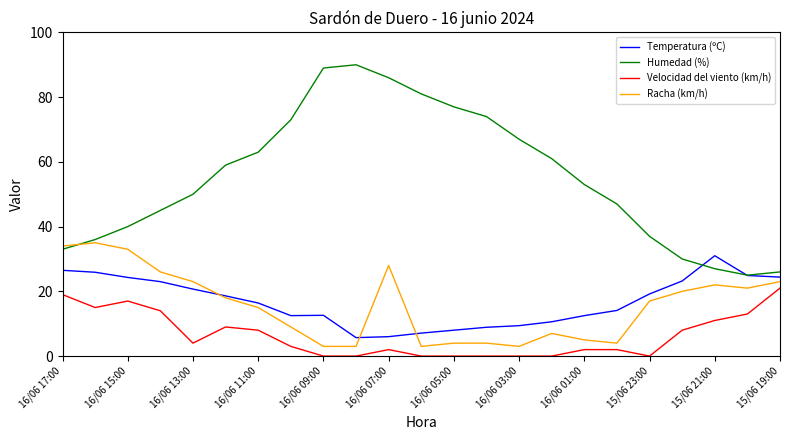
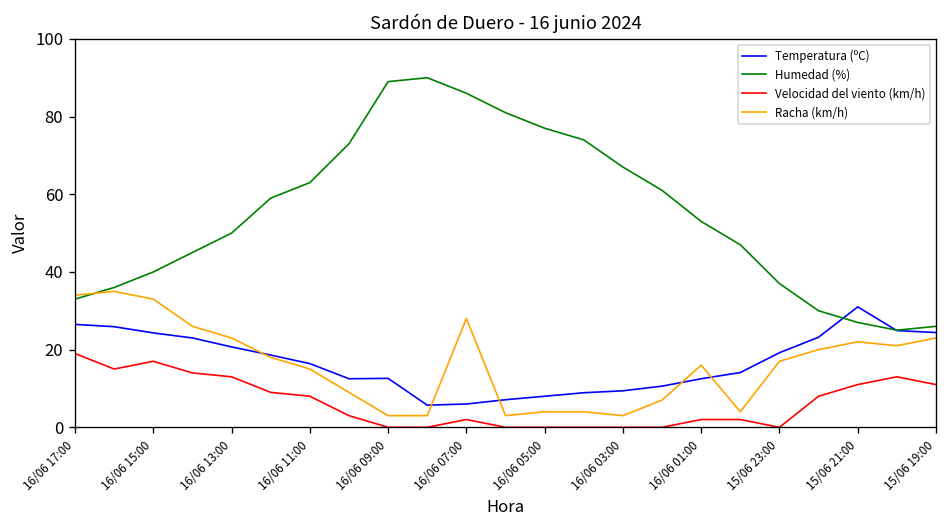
Velocidad del viento (km/h), 16/06 13:00: 4 -> 13
Racha (km/h), 16/06 01:00: 5 -> 16
Velocidad del viento (km/h), 15/06 19:00: 21 -> 11
